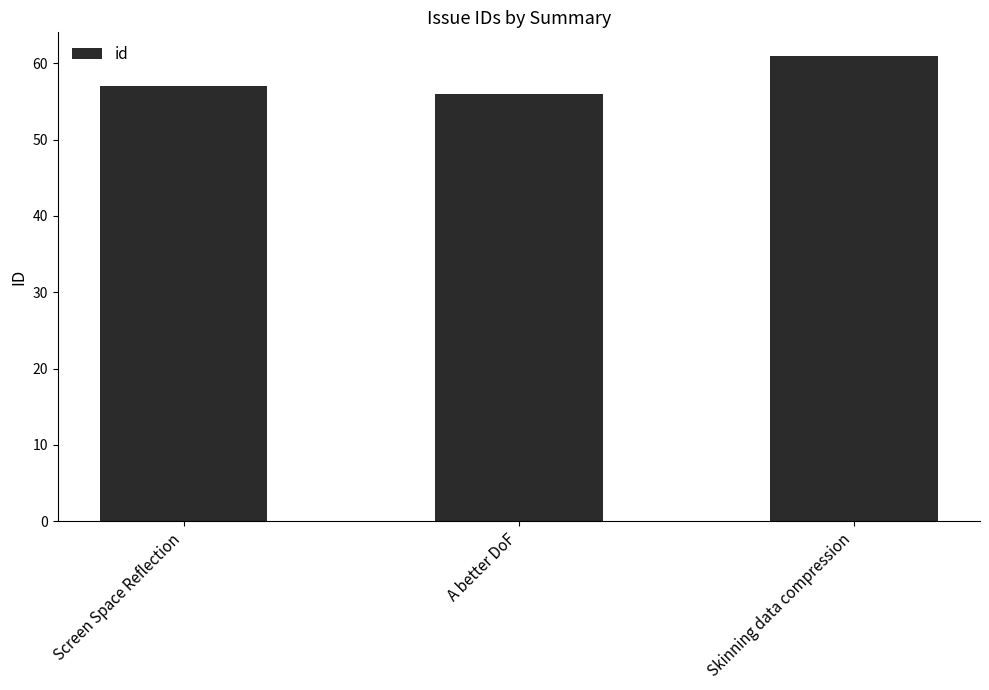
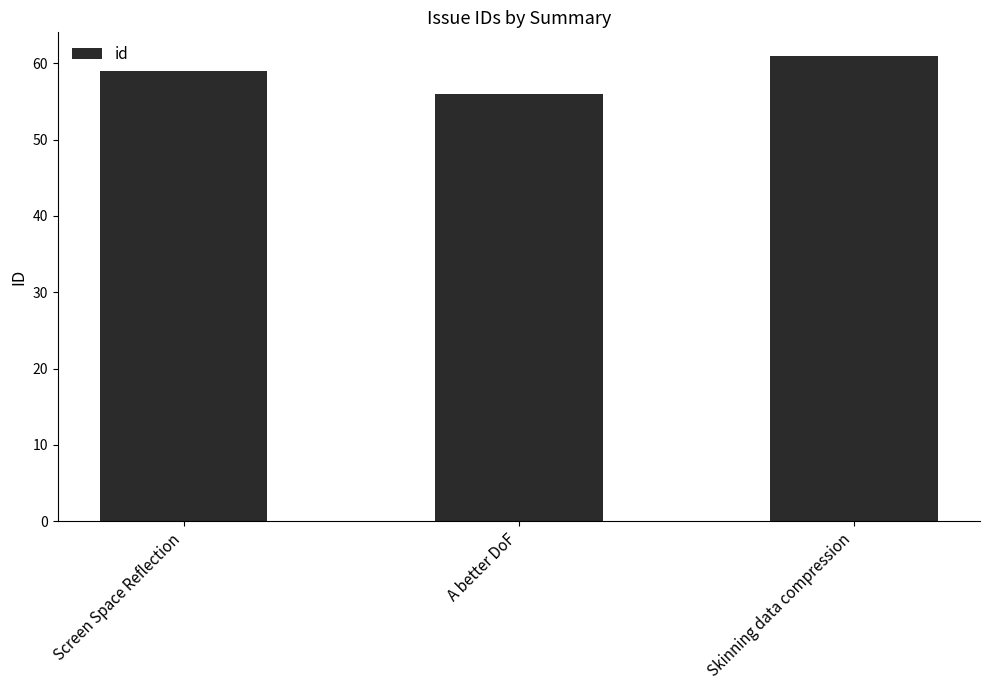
Screen Space Reflection: 57 -> 59
